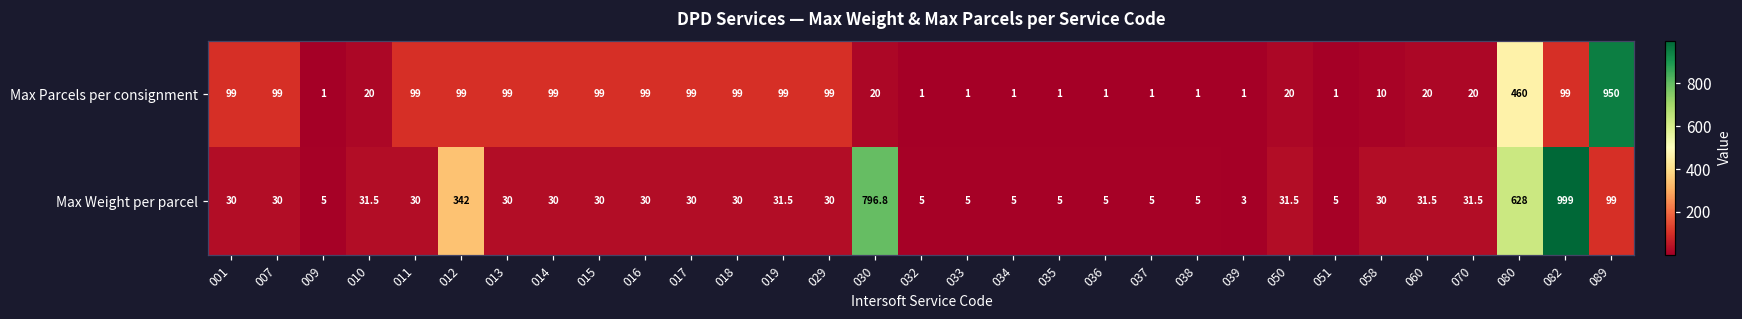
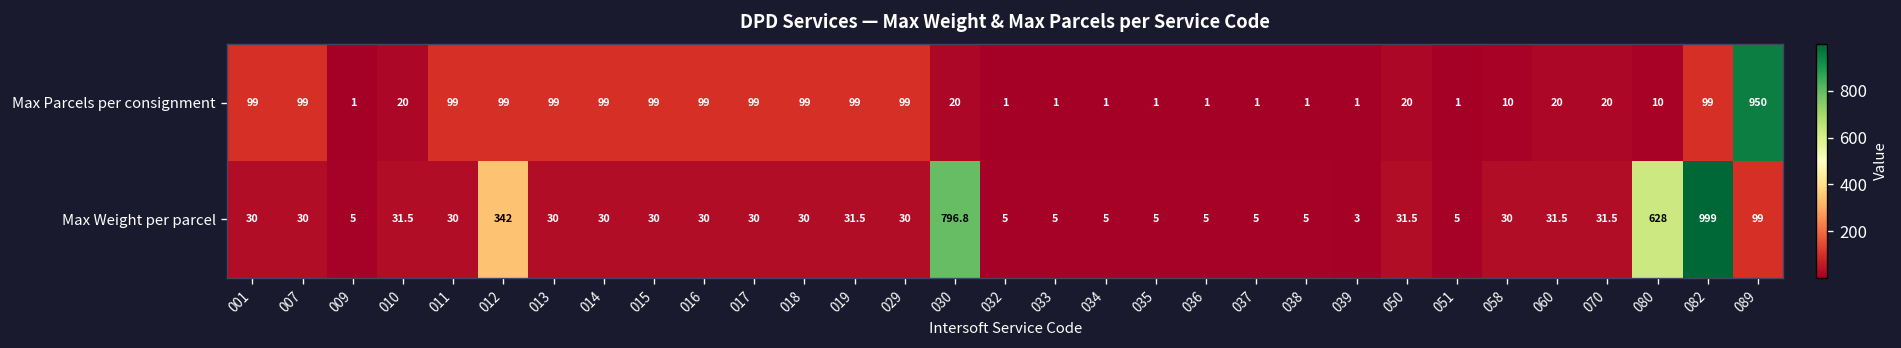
Max Parcels per consignment, 080: 460 -> 10
